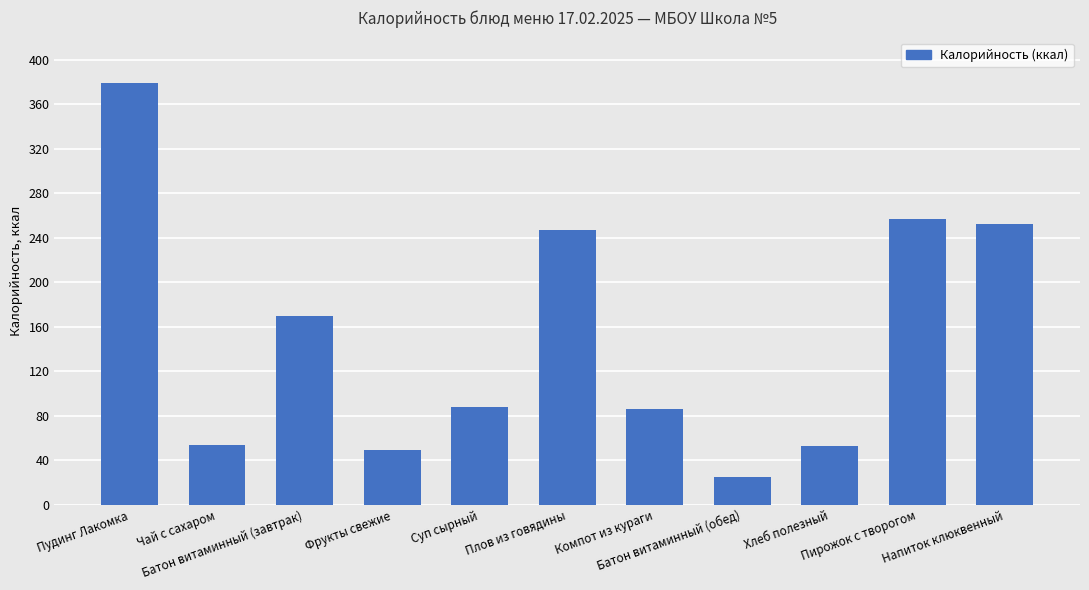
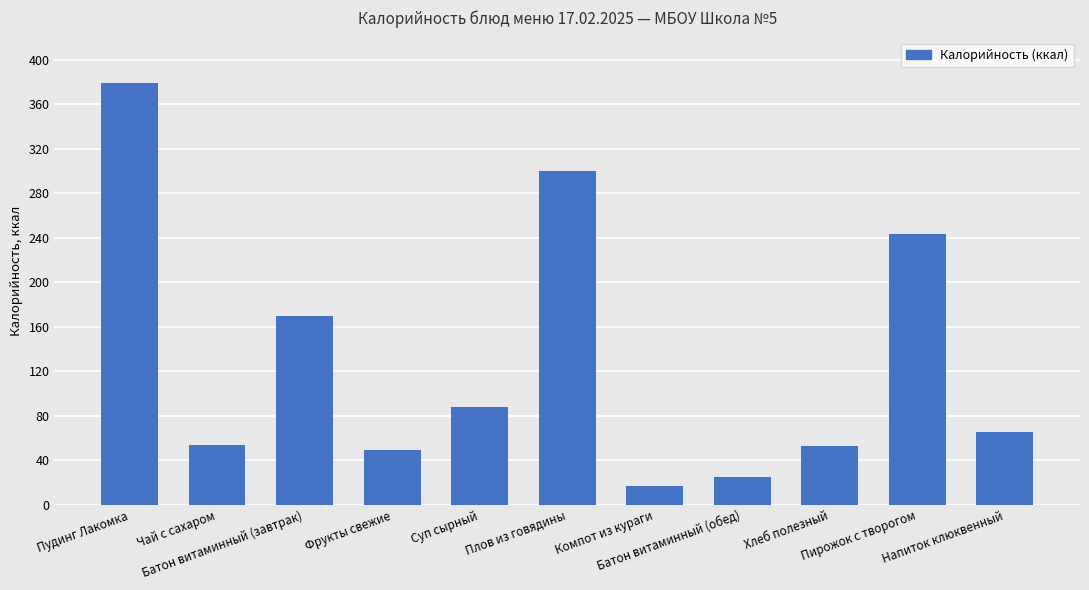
Плов из говядины: 247 -> 300
Компот из кураги: 86 -> 17
Пирожок с творогом: 257 -> 243
Напиток клюквенный: 252 -> 65
